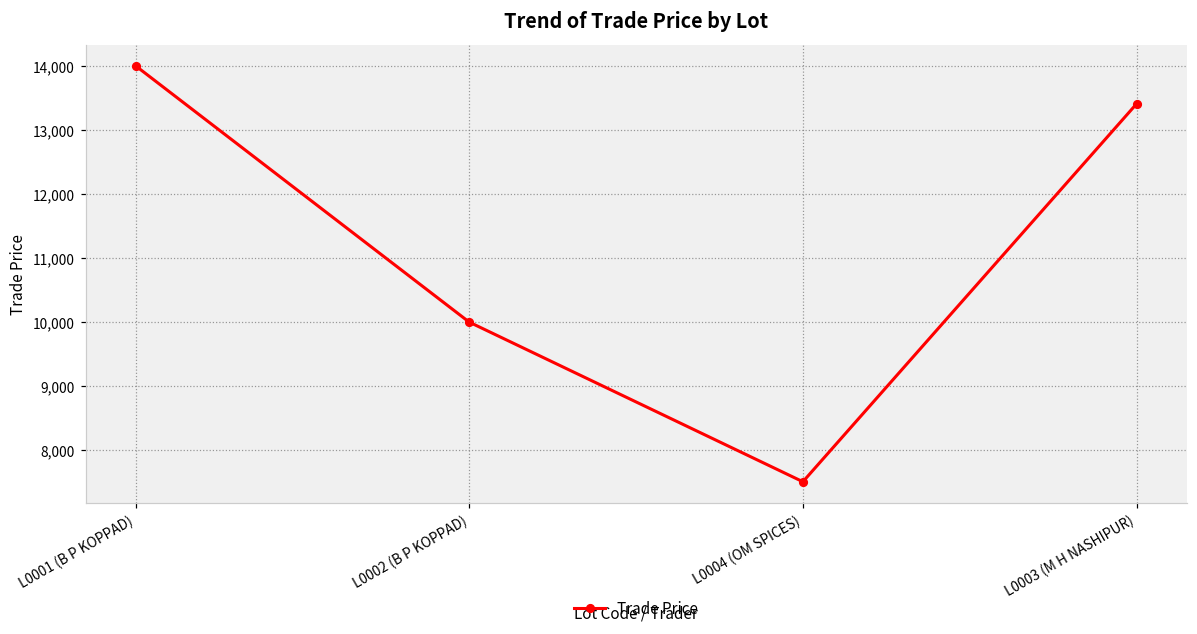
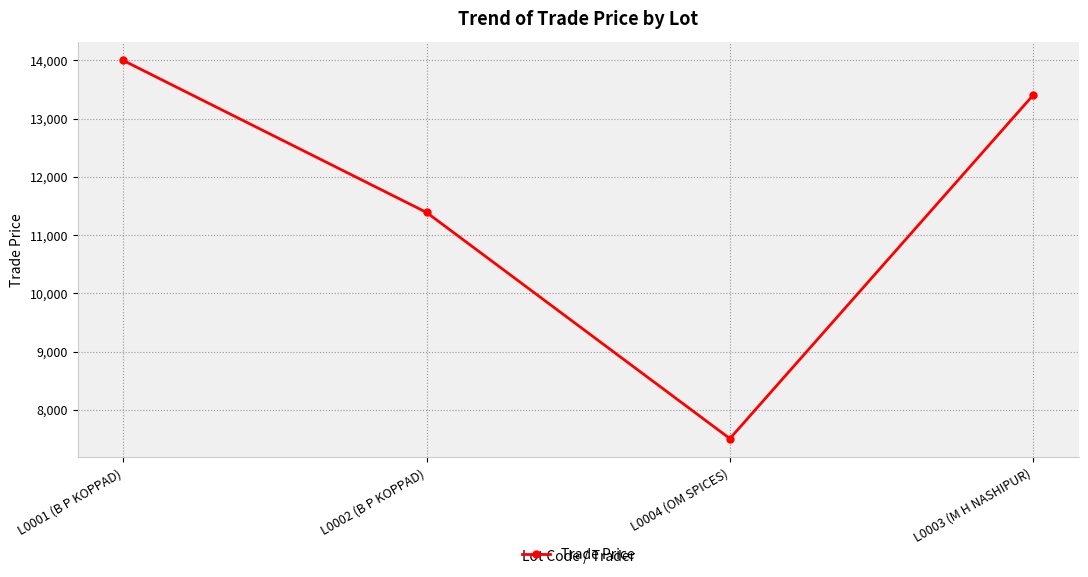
L0002 (B P KOPPAD): 10,000 -> 11,400
